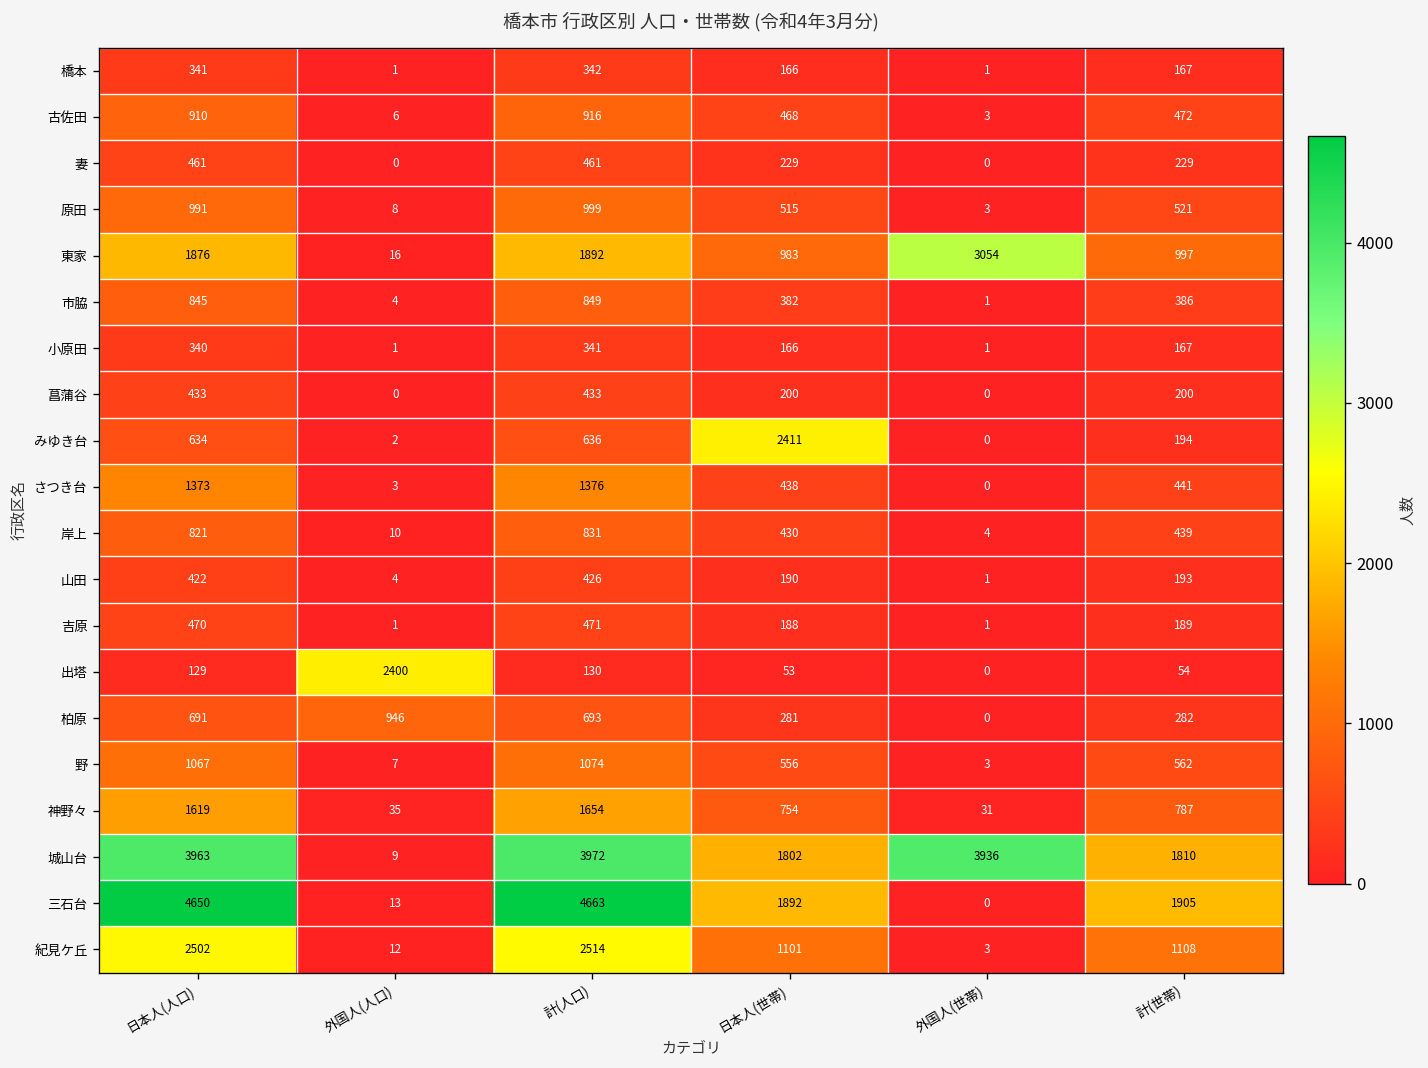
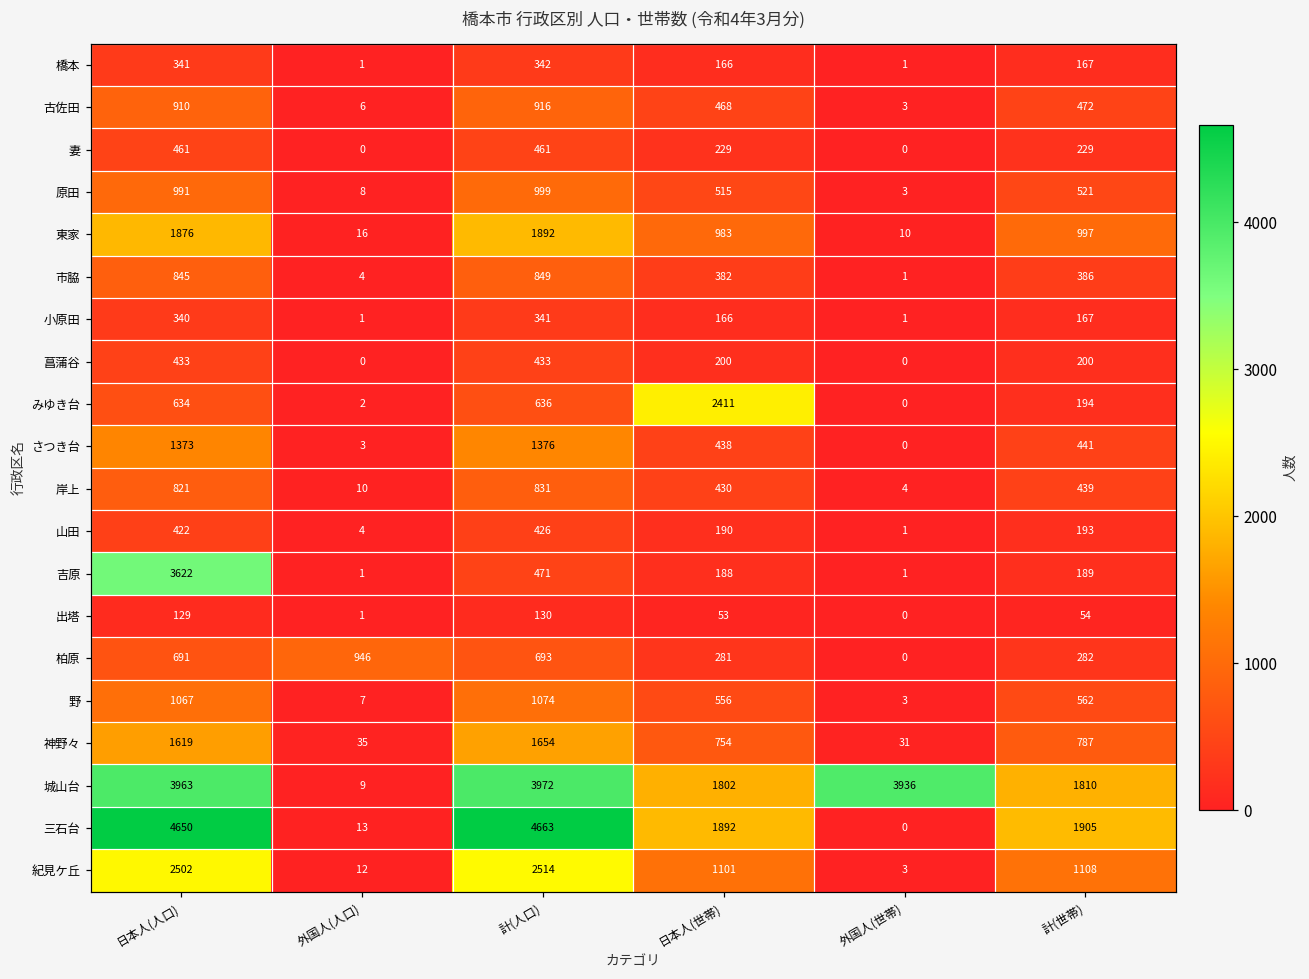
東家, 外国人(世帯): 3054 -> 10
吉原, 日本人(人口): 470 -> 3622
出塔, 外国人(人口): 2400 -> 1
